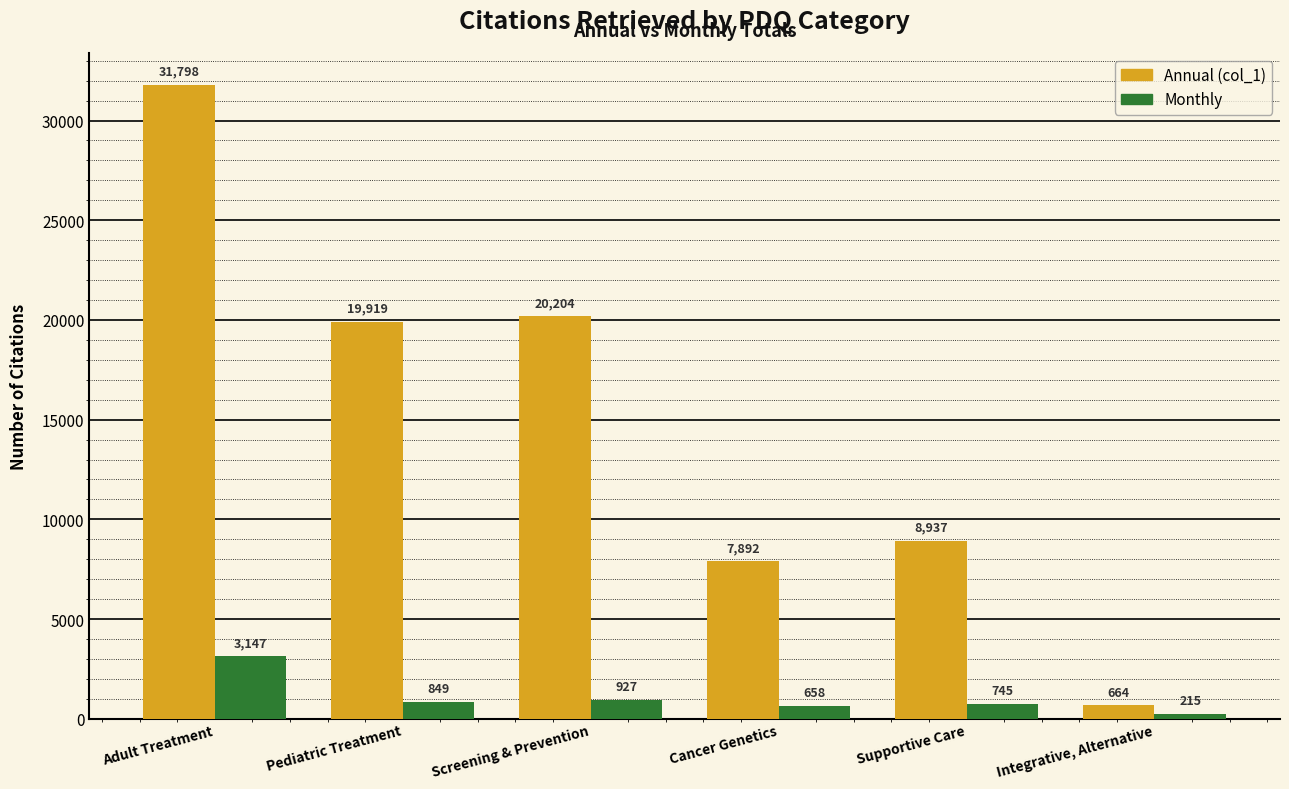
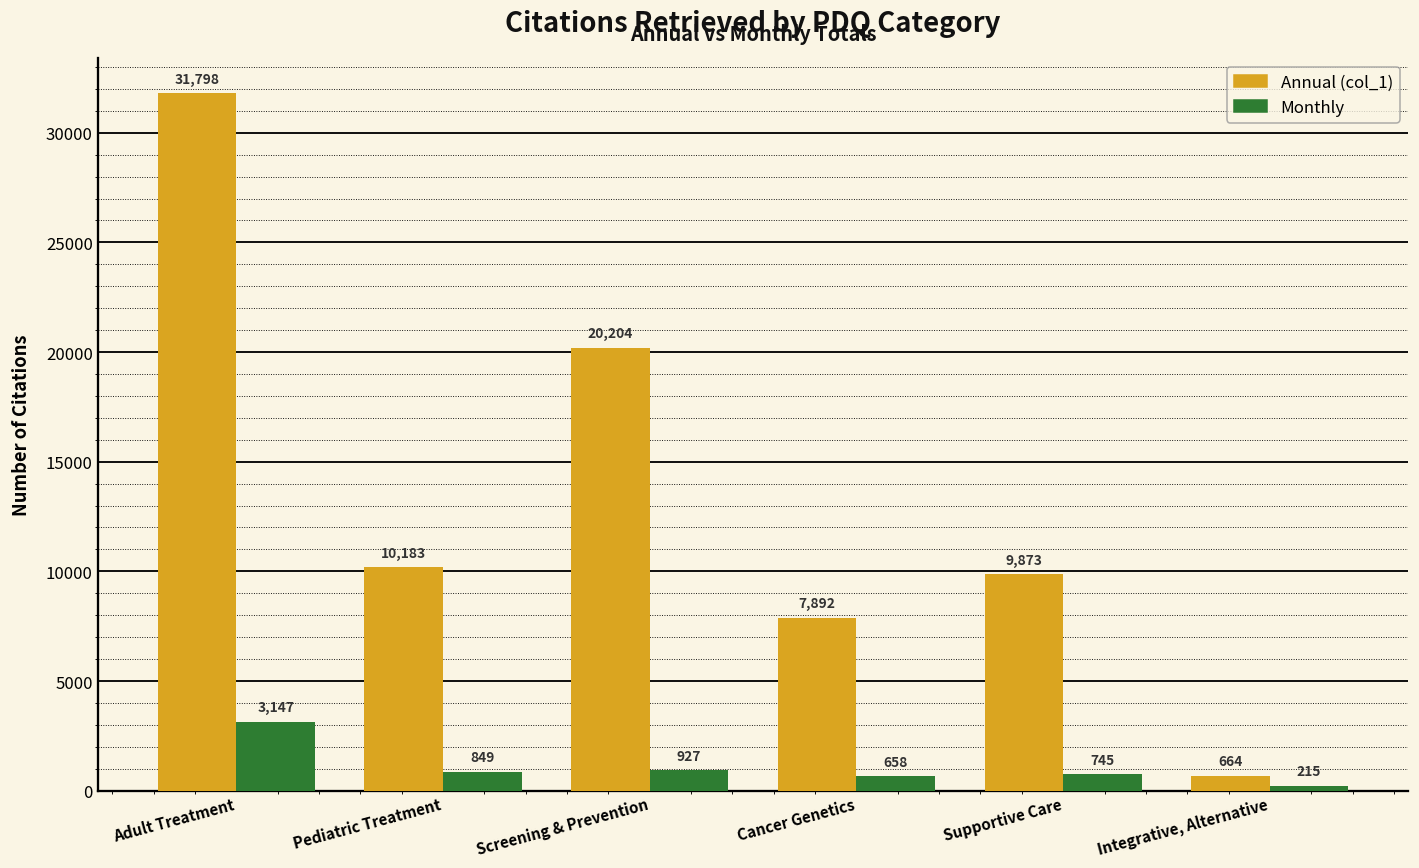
Annual (col_1), Pediatric Treatment: 19,919 -> 10,183
Annual (col_1), Supportive Care: 8,937 -> 9,873
